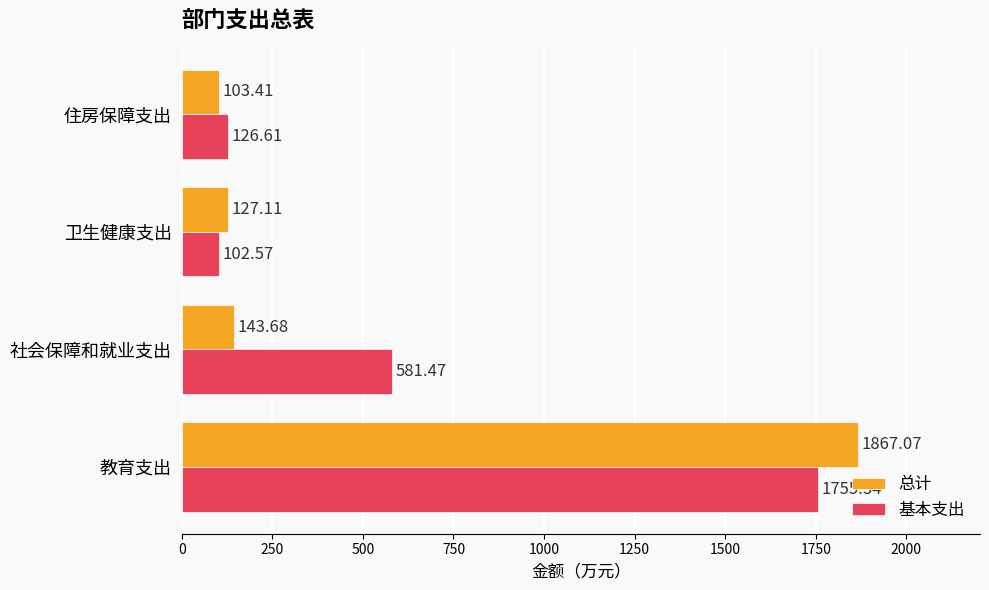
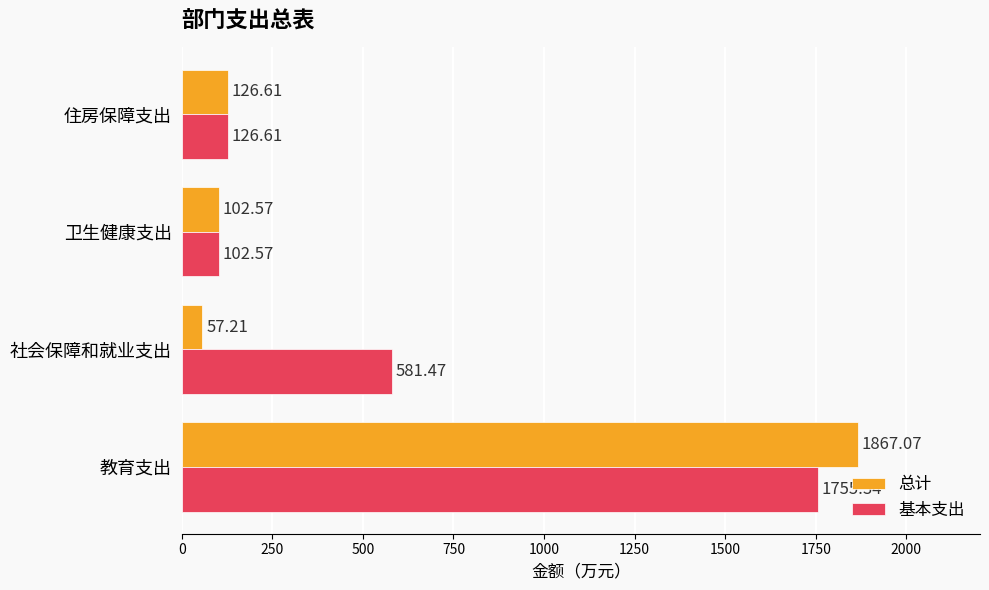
总计, 住房保障支出: 103.41 -> 126.61
总计, 卫生健康支出: 127.11 -> 102.57
总计, 社会保障和就业支出: 143.68 -> 57.21
